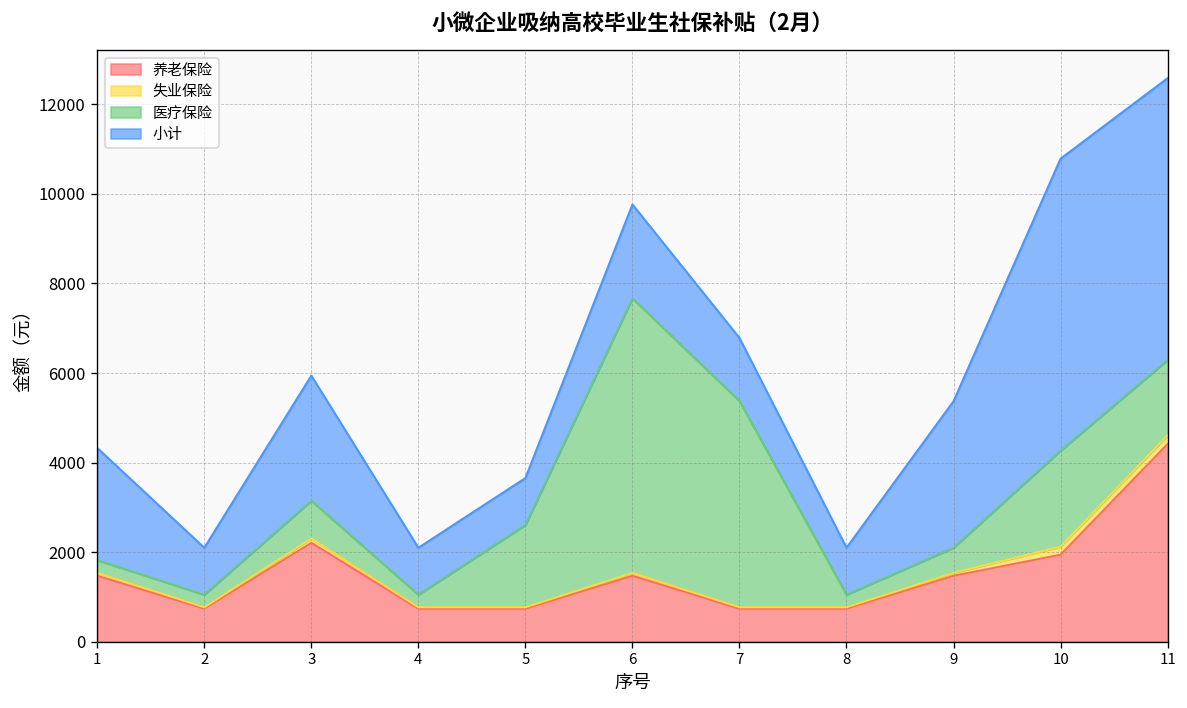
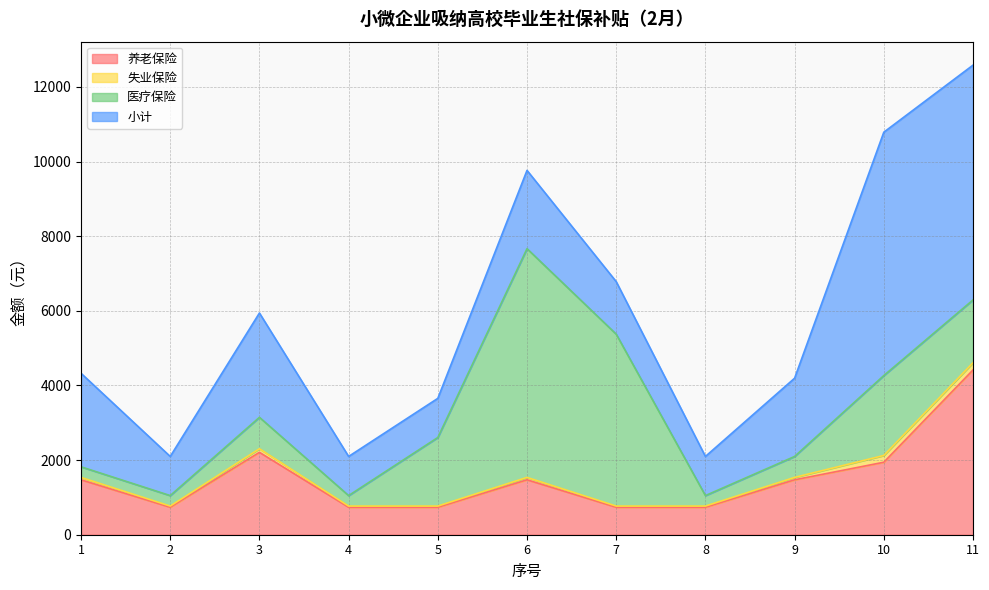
小计, 9: 3300 -> 2100
